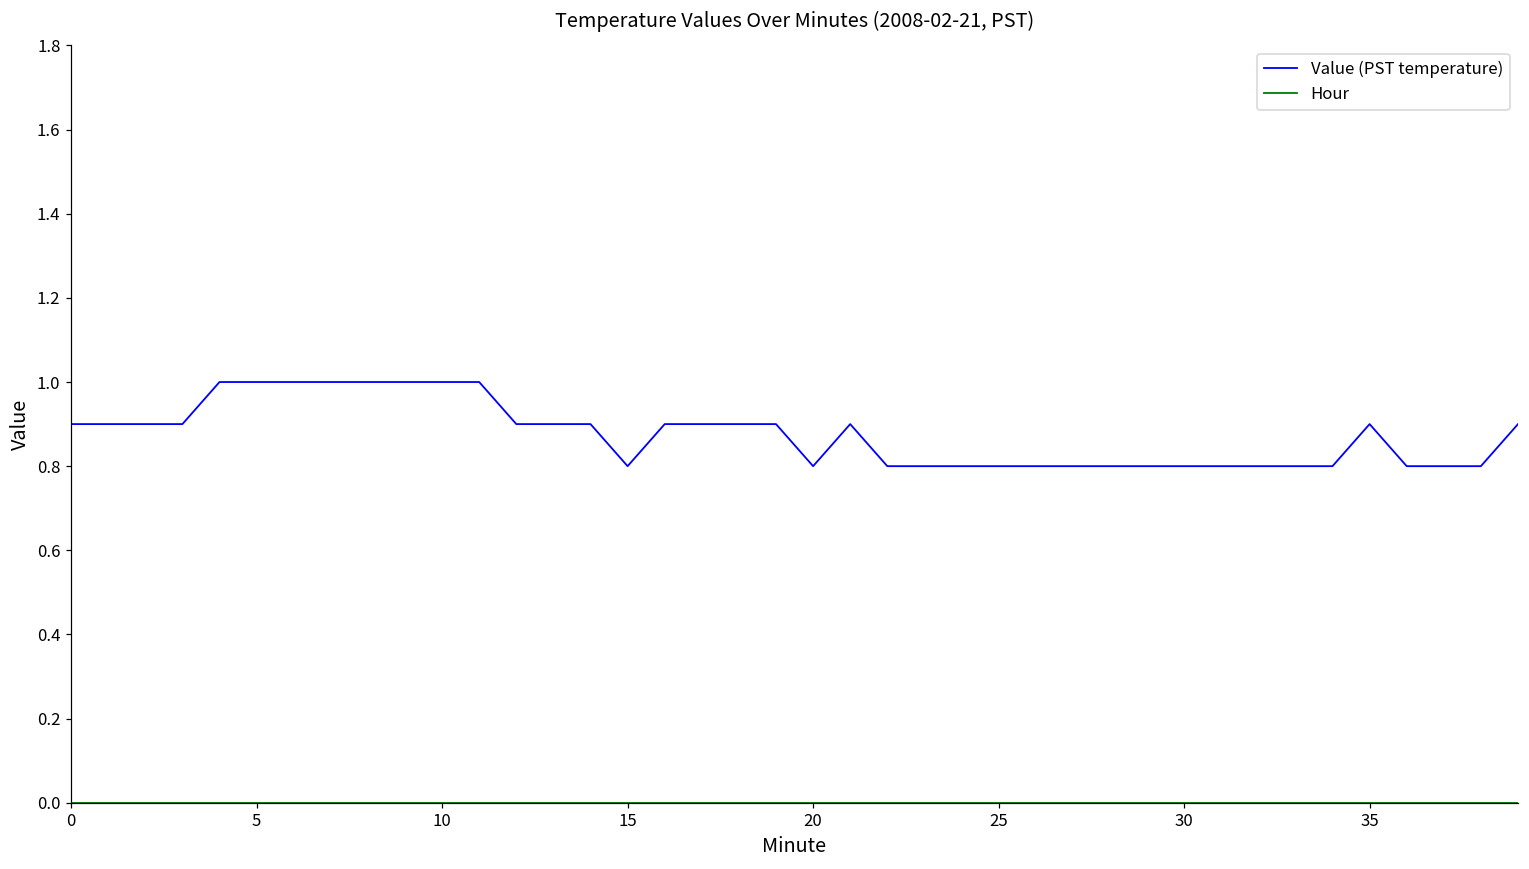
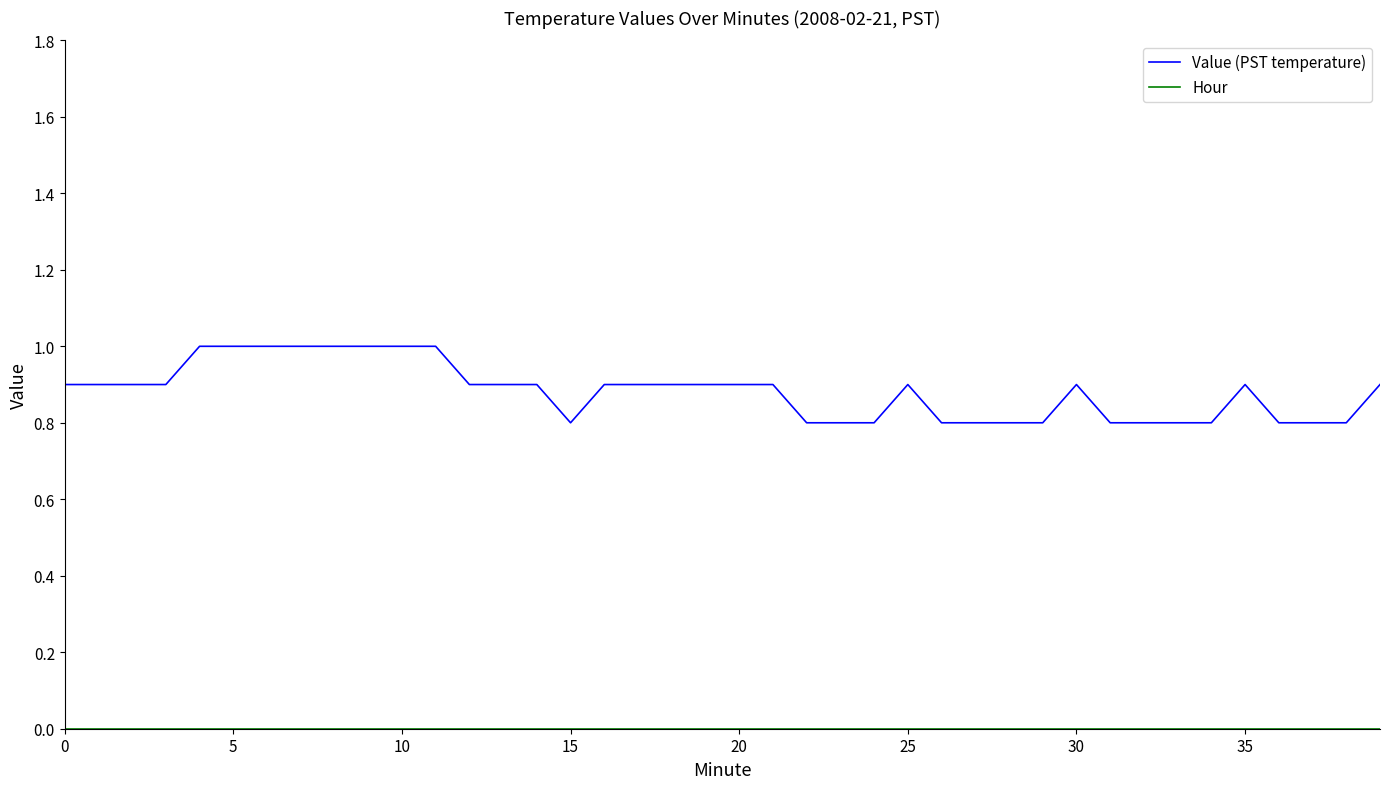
Value (PST temperature), 20: 0.8 -> 0.9
Value (PST temperature), 25: 0.8 -> 0.9
Value (PST temperature), 30: 0.8 -> 0.9
